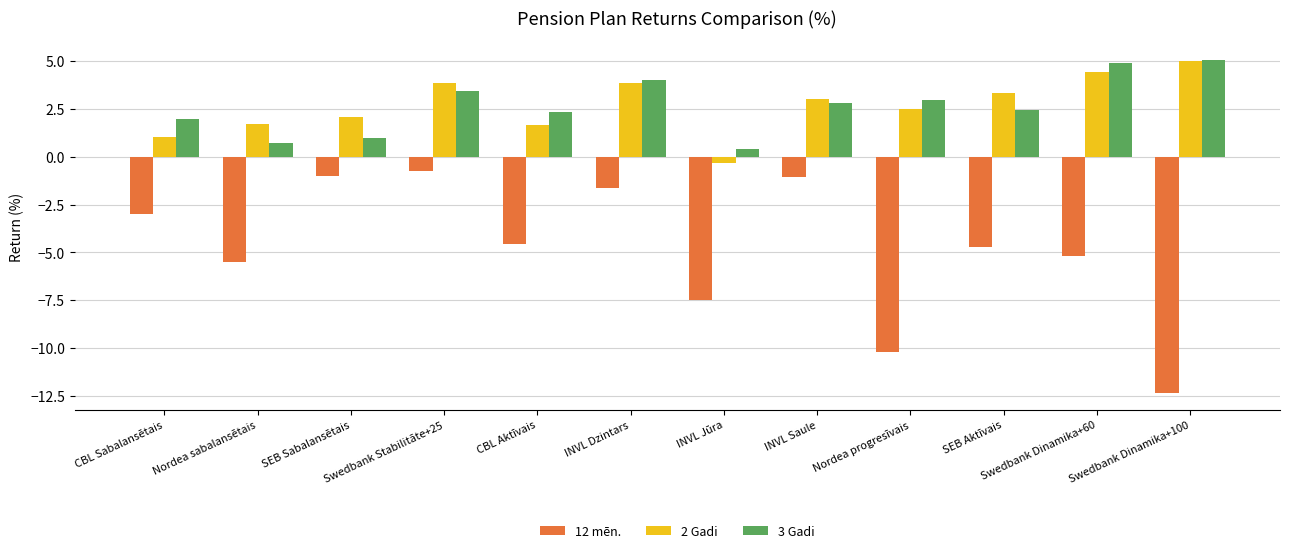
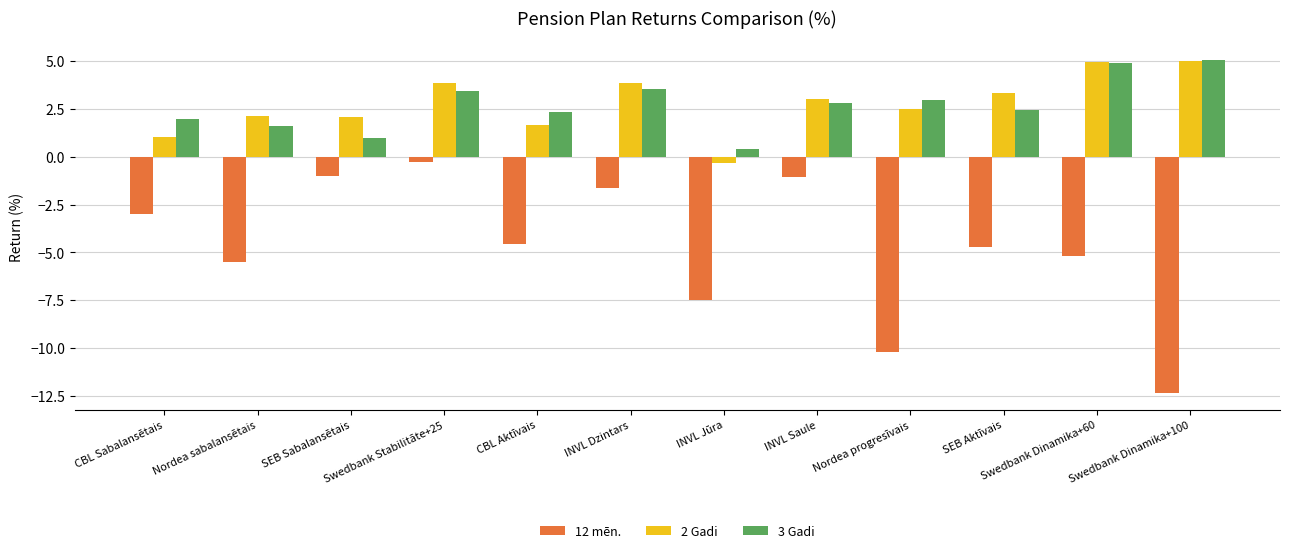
2 Gadi, Nordea sabalansētais: 1.7 -> 2.1
3 Gadi, Nordea sabalansētais: 0.7 -> 1.6
12 mēn., Swedbank Stabilitāte+25: -0.7 -> -0.3
3 Gadi, INVL Dzintars: 4.0 -> 3.6
2 Gadi, Swedbank Dinamika+60: 4.4 -> 4.9
